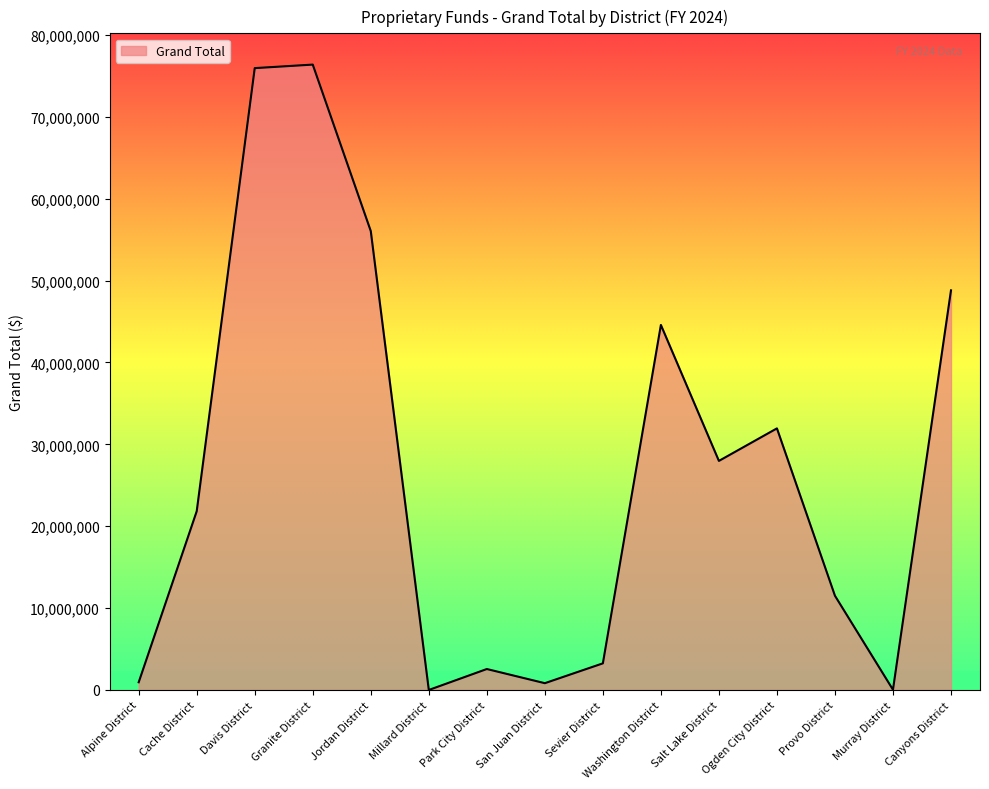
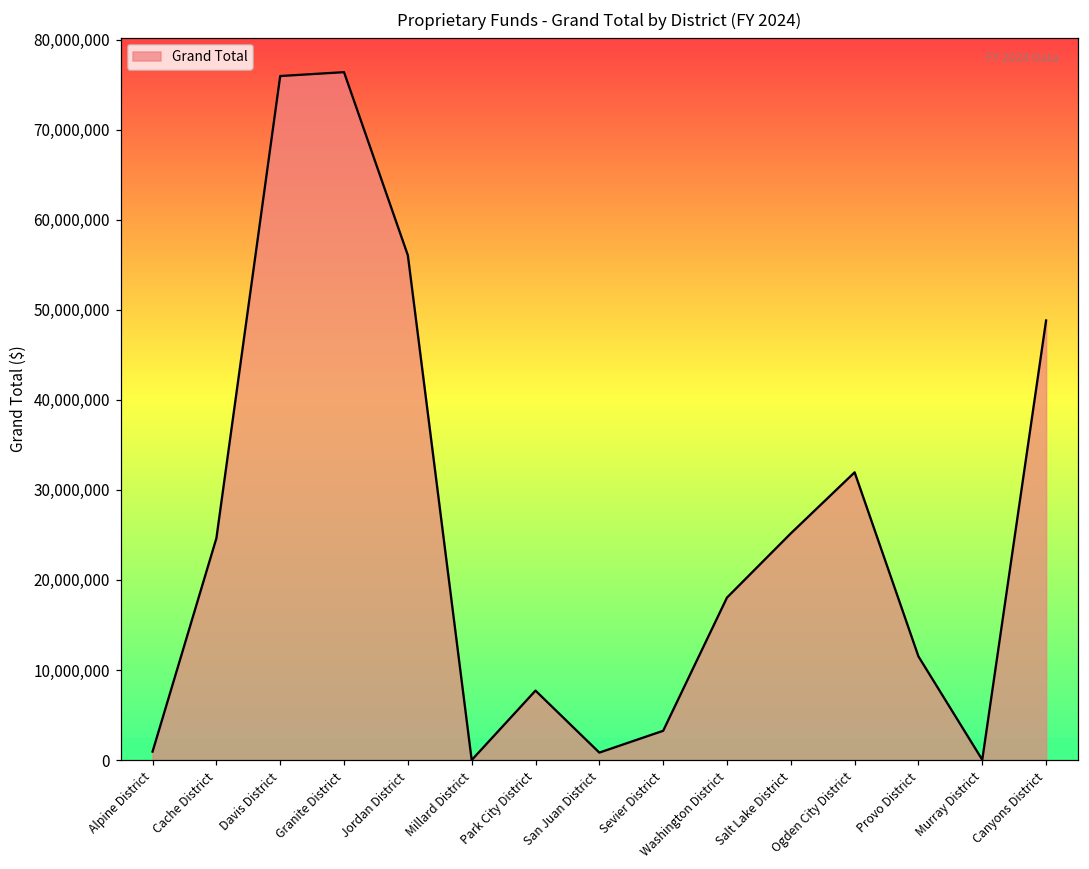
Cache District: 22,000,000 -> 25,000,000
Park City District: 3,000,000 -> 8,000,000
Washington District: 45,000,000 -> 18,000,000
Salt Lake District: 28,000,000 -> 25,000,000
